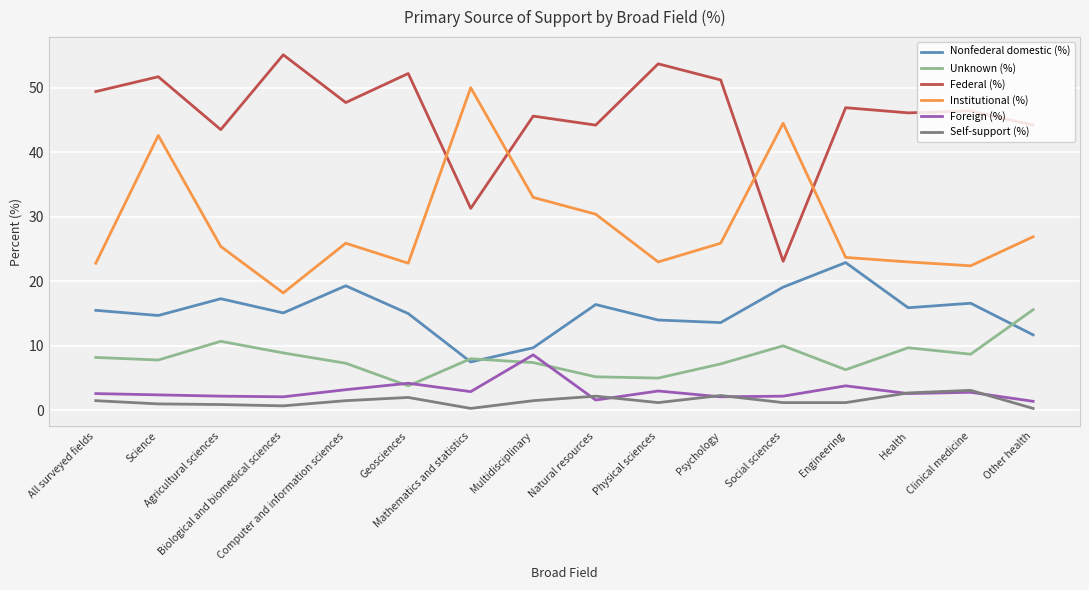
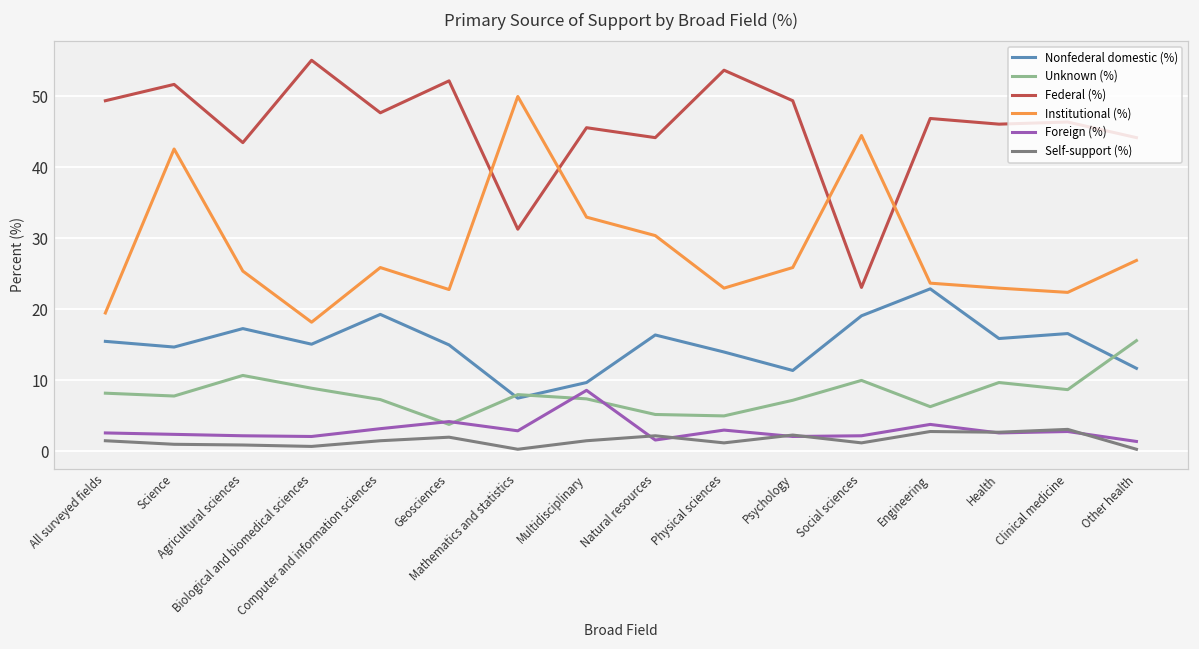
Institutional (%), All surveyed fields: 23 -> 20
Nonfederal domestic (%), Psychology: 14 -> 11
Federal (%), Psychology: 51 -> 49
Self-support (%), Engineering: 1 -> 3
